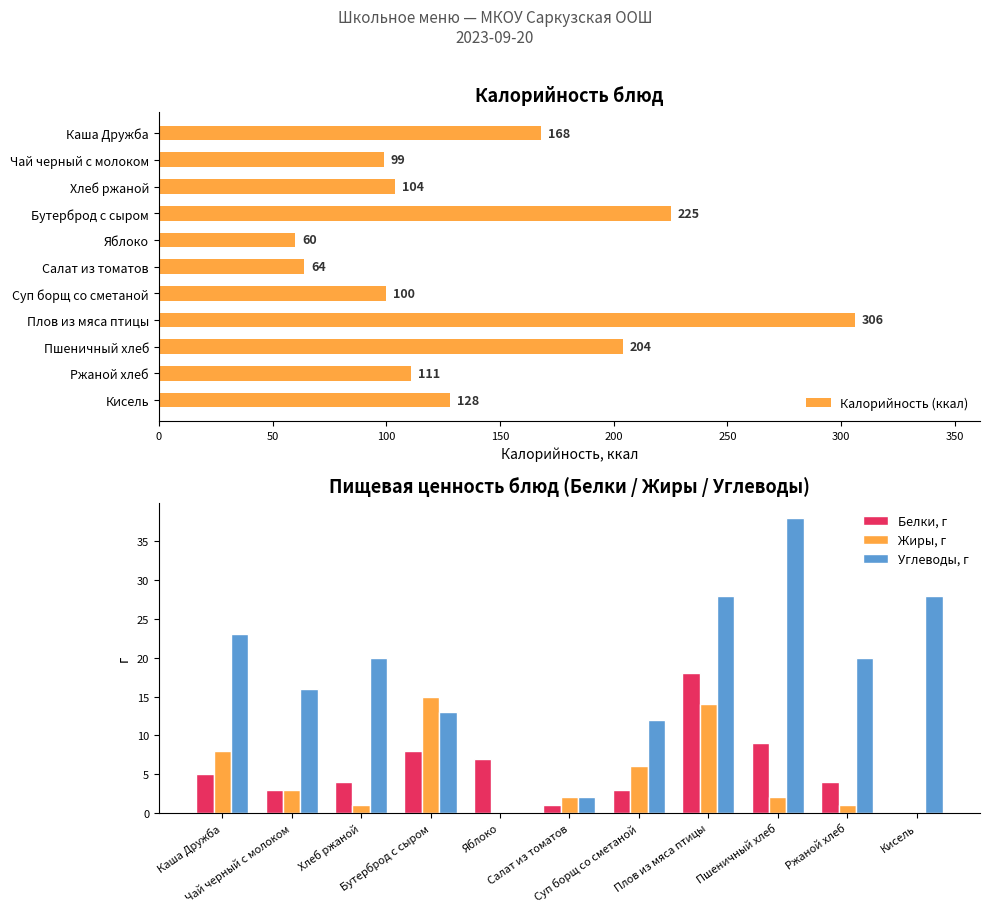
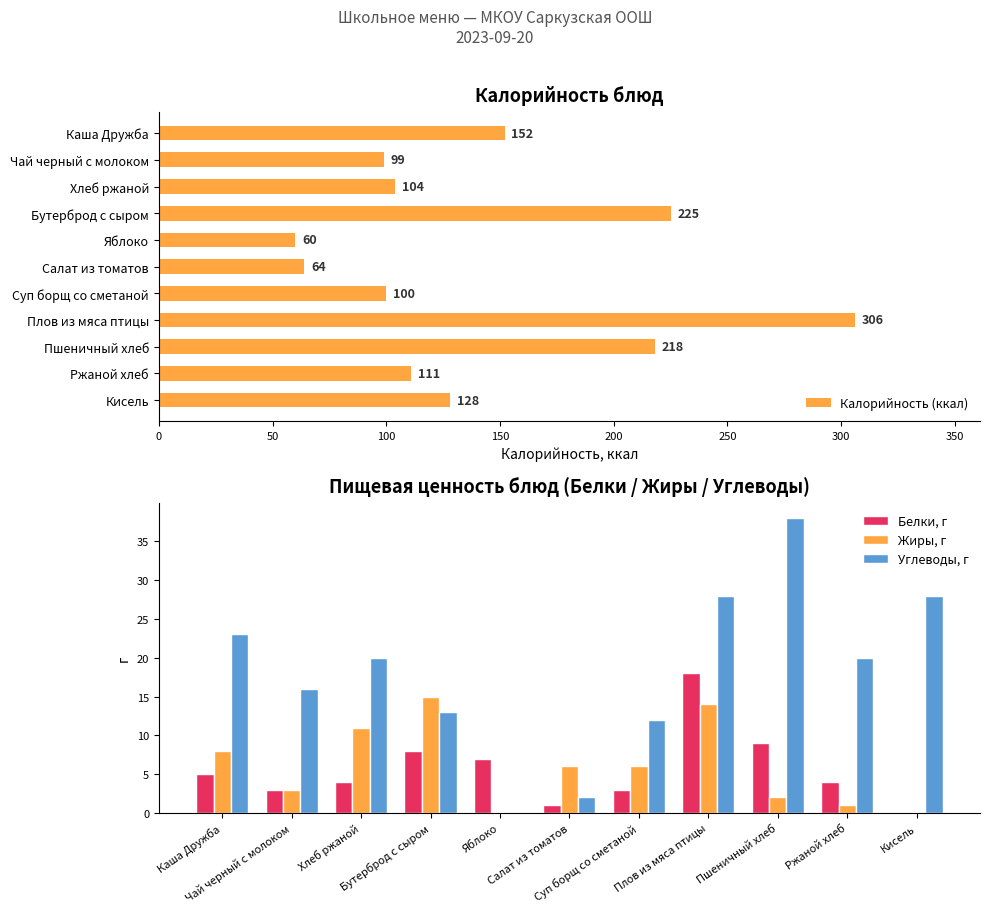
Калорийность блюд, Каша Дружба: 168 -> 152
Калорийность блюд, Пшеничный хлеб: 204 -> 218
Пищевая ценность блюд (Белки / Жиры / Углеводы), Жиры, г, Хлеб ржаной: 1 -> 11
Пищевая ценность блюд (Белки / Жиры / Углеводы), Жиры, г, Салат из томатов: 2 -> 6
